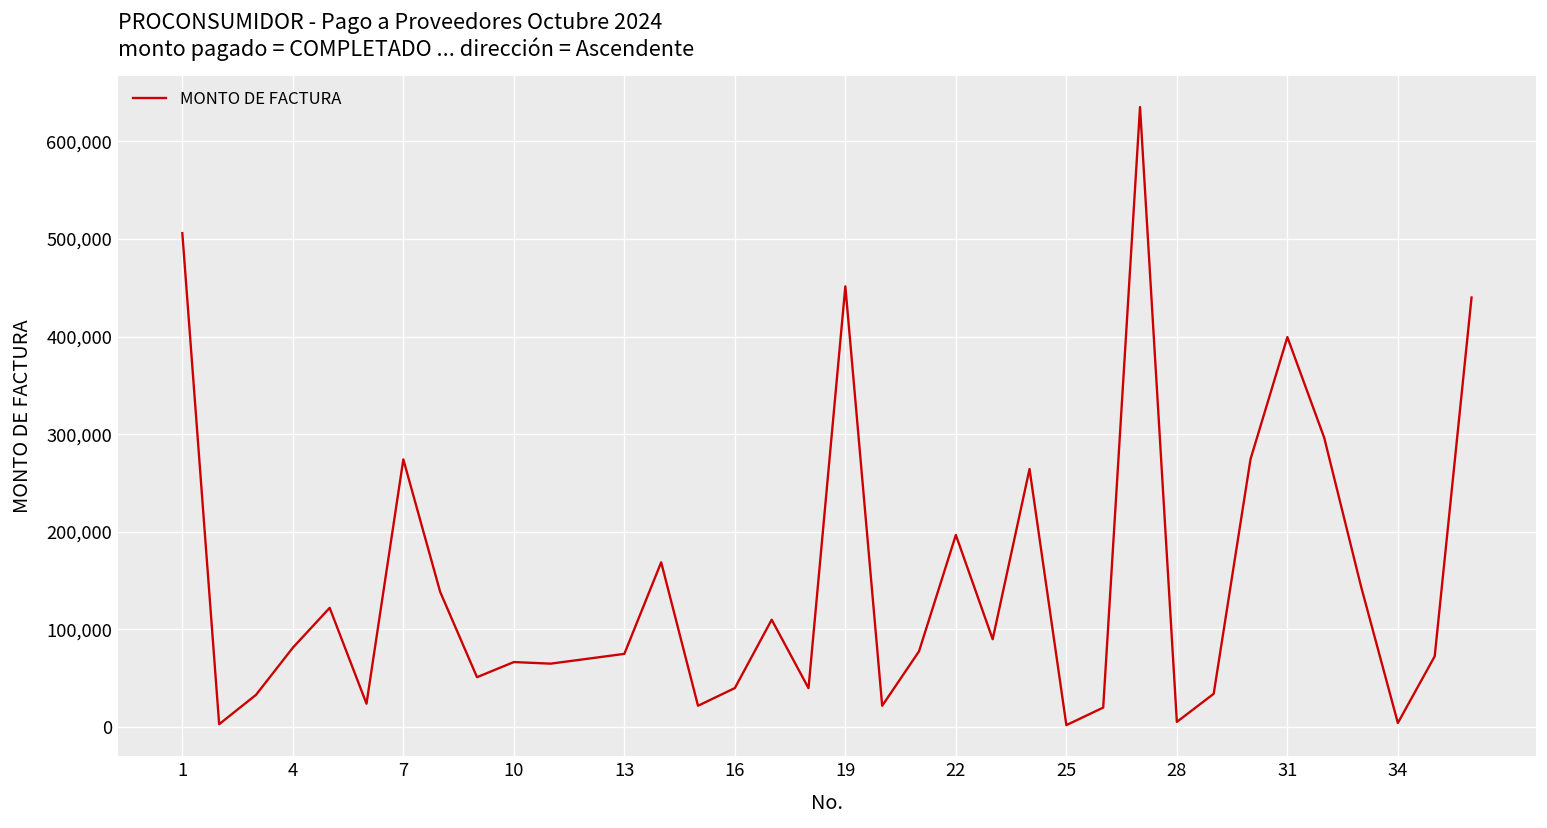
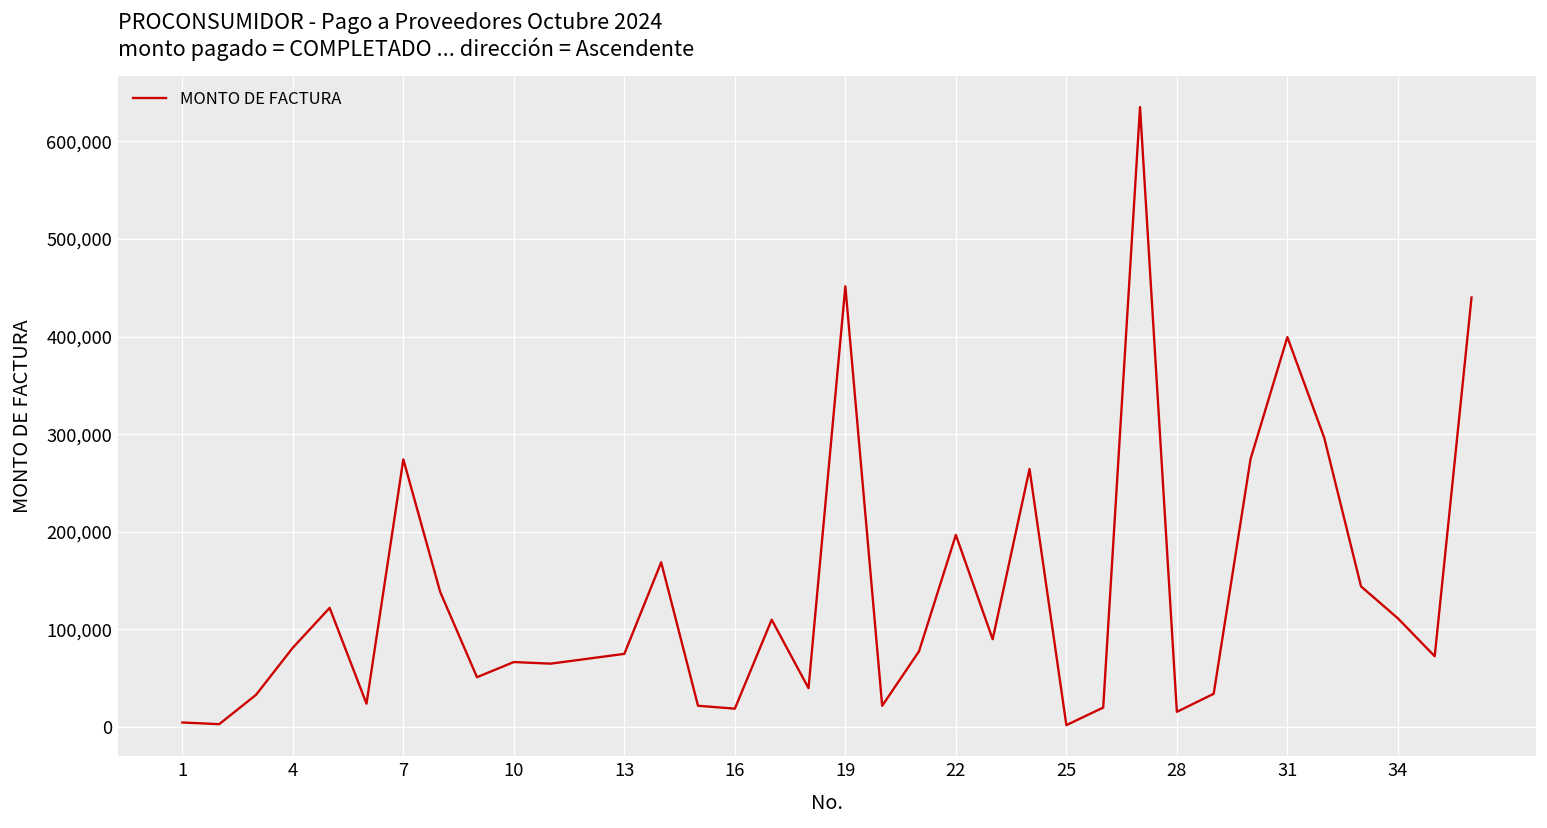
1: 510,000 -> 0
16: 40,000 -> 20,000
28: 10,000 -> 20,000
34: 0 -> 110,000
